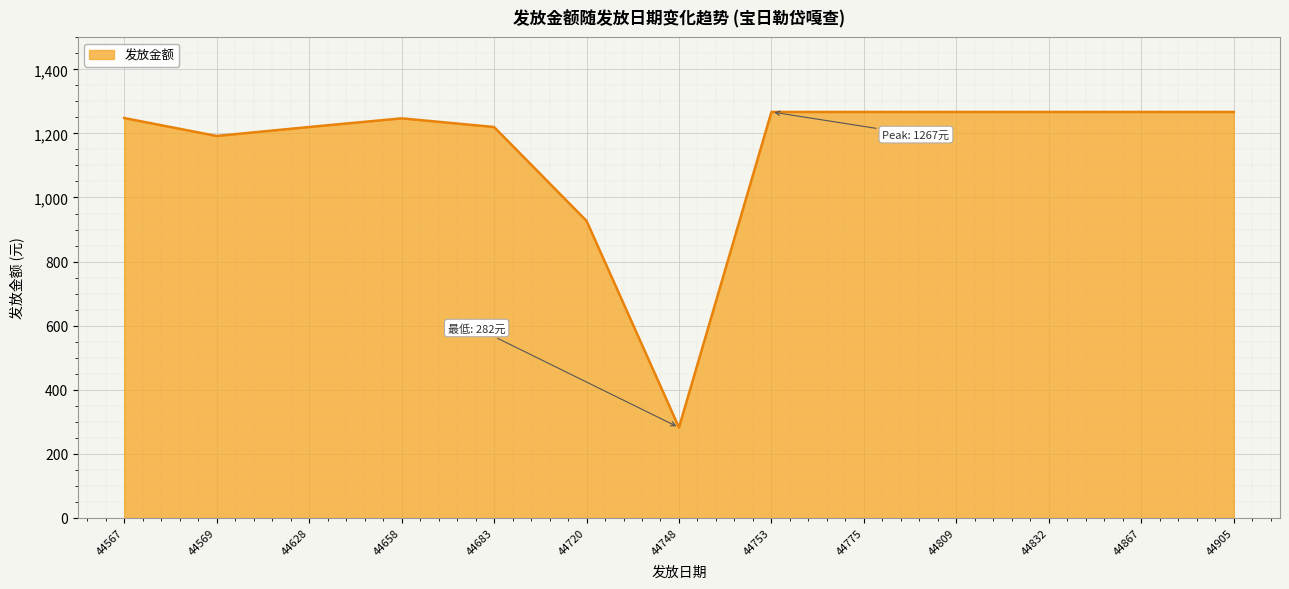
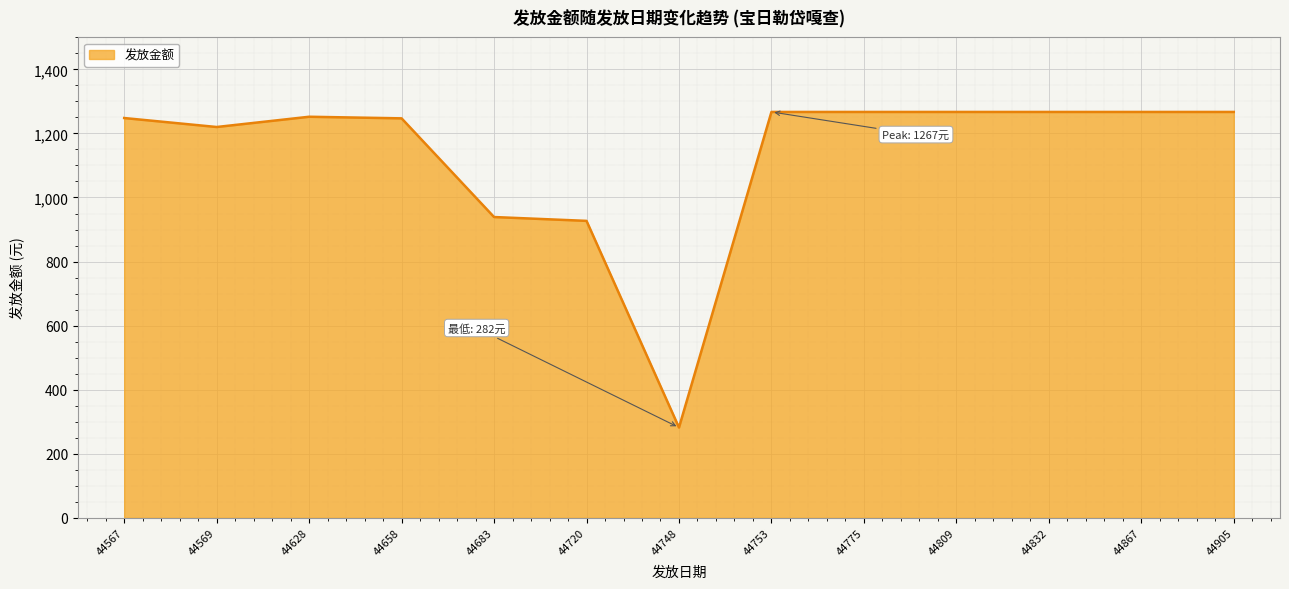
44569: 1,190 -> 1,220
44628: 1,220 -> 1,250
44683: 1,220 -> 940
